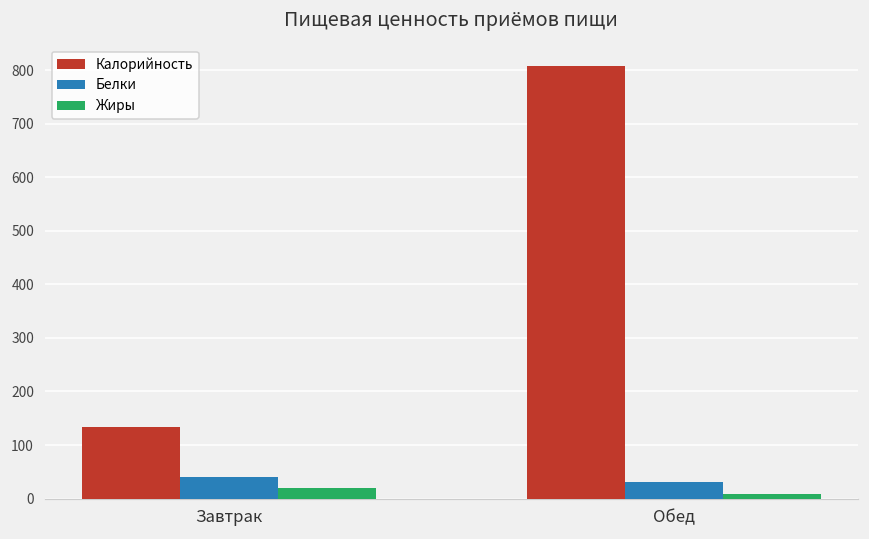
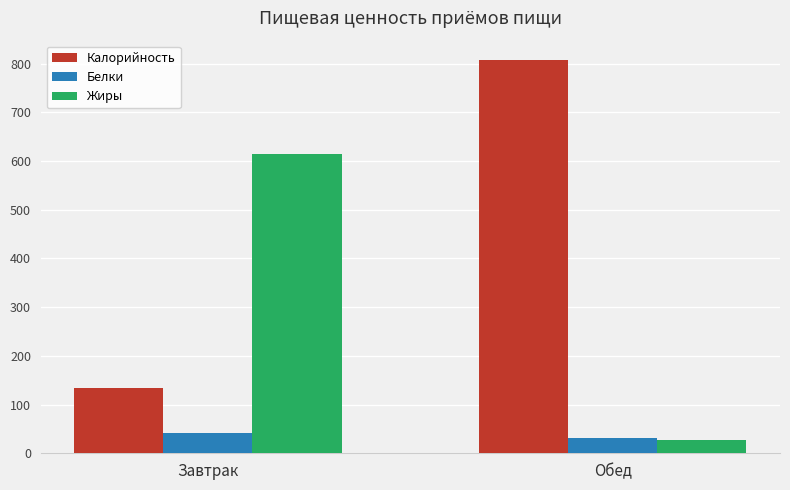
Жиры, Завтрак: 20 -> 620
Жиры, Обед: 10 -> 30
